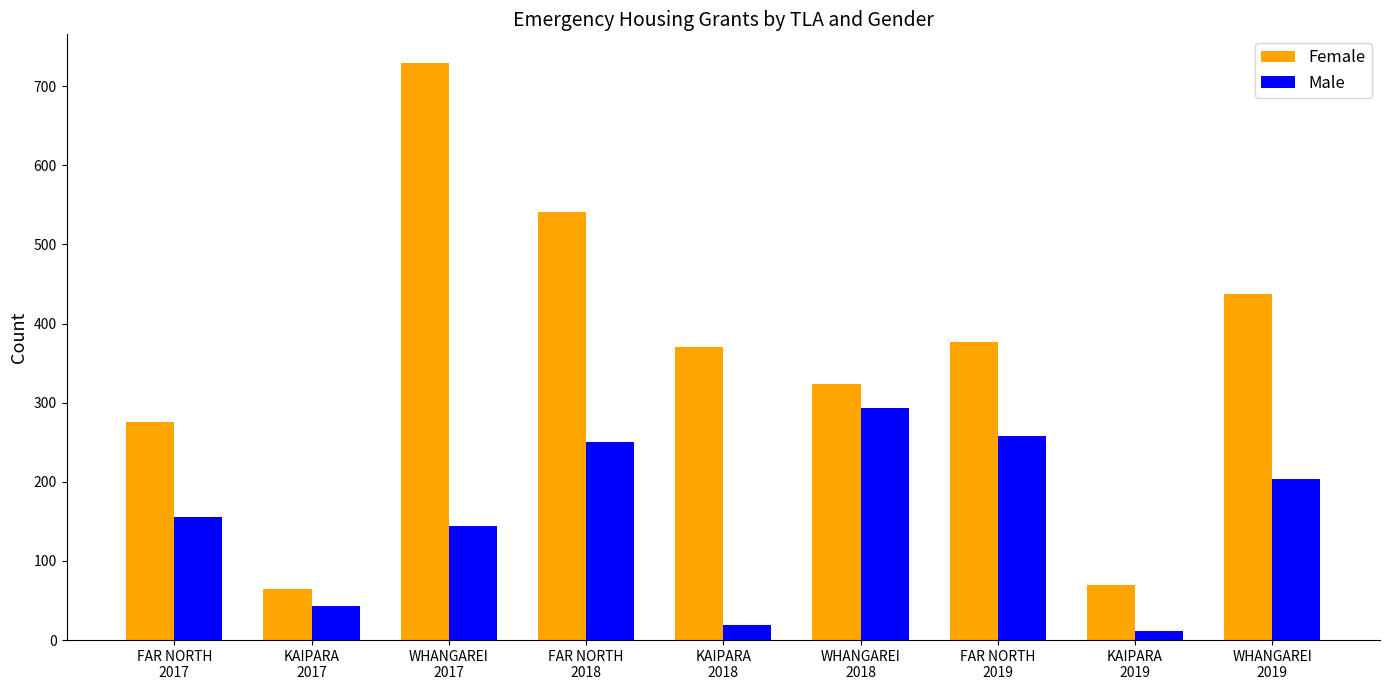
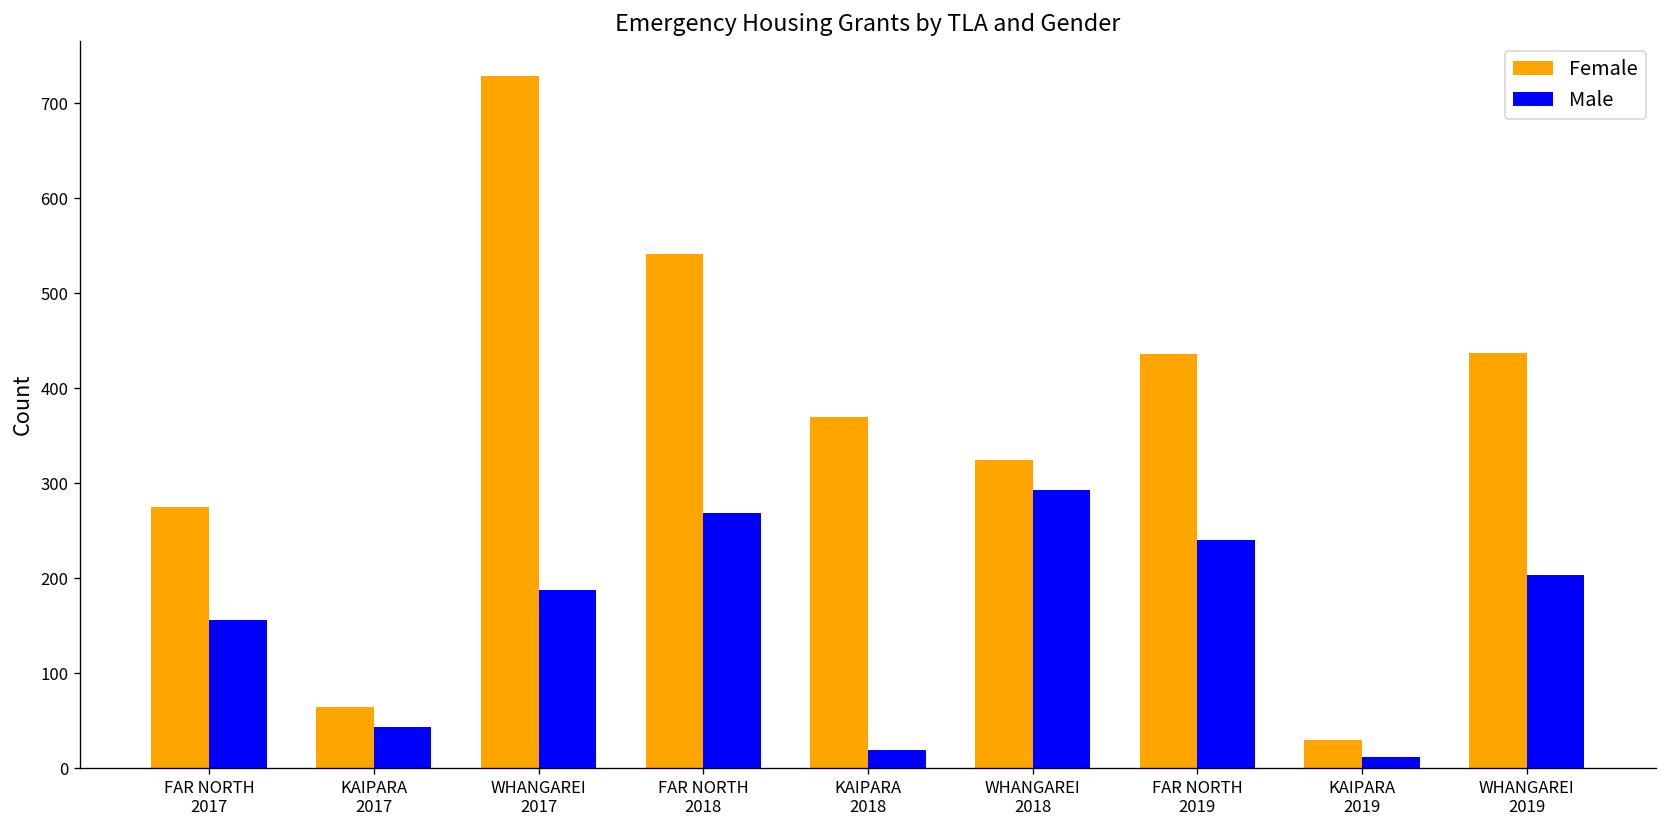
Male, WHANGAREI 2017: 140 -> 190
Male, FAR NORTH 2018: 250 -> 270
Female, FAR NORTH 2019: 380 -> 440
Male, FAR NORTH 2019: 260 -> 240
Female, KAIPARA 2019: 70 -> 30
